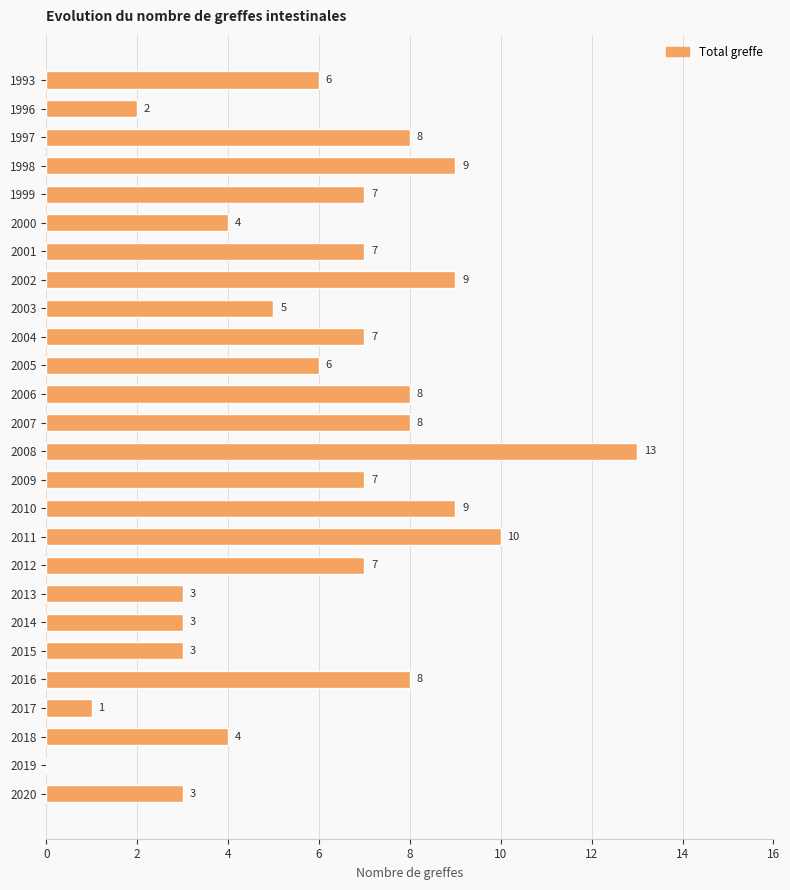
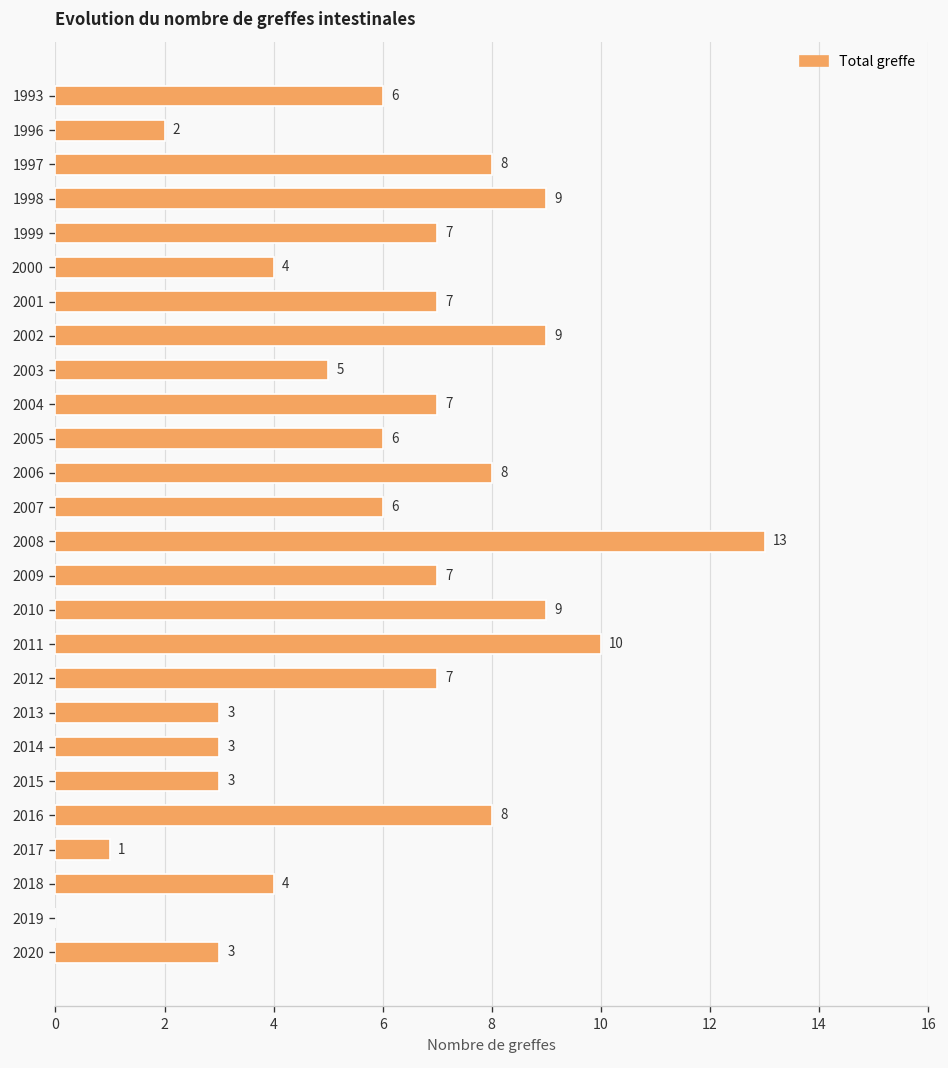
2007: 8 -> 6
